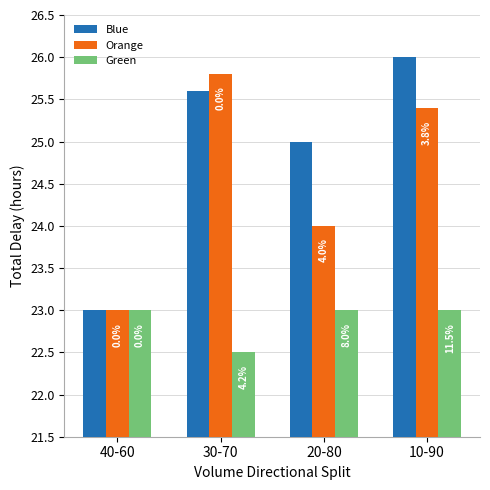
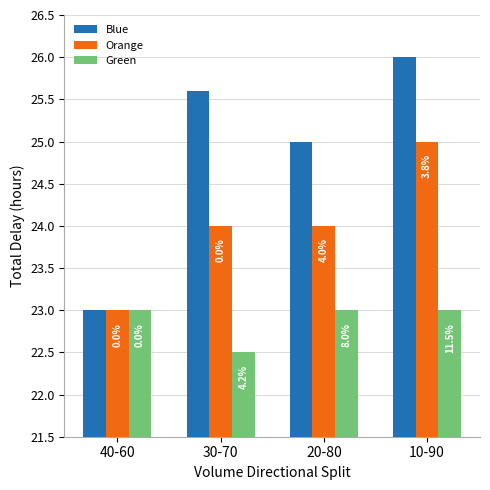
Orange, 30-70: 25.8 -> 24.0
Orange, 10-90: 25.4 -> 25.0
